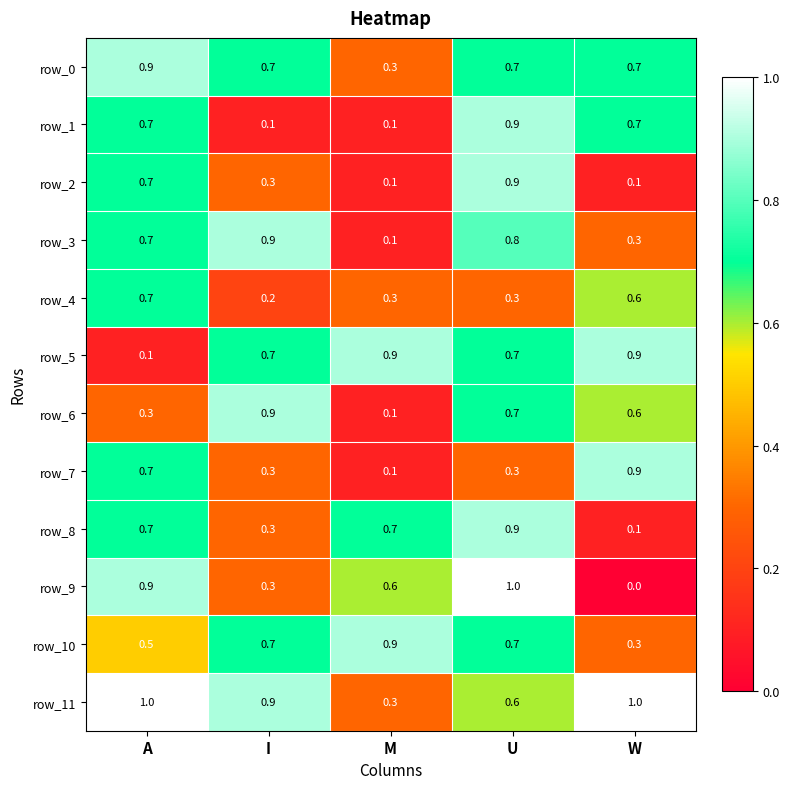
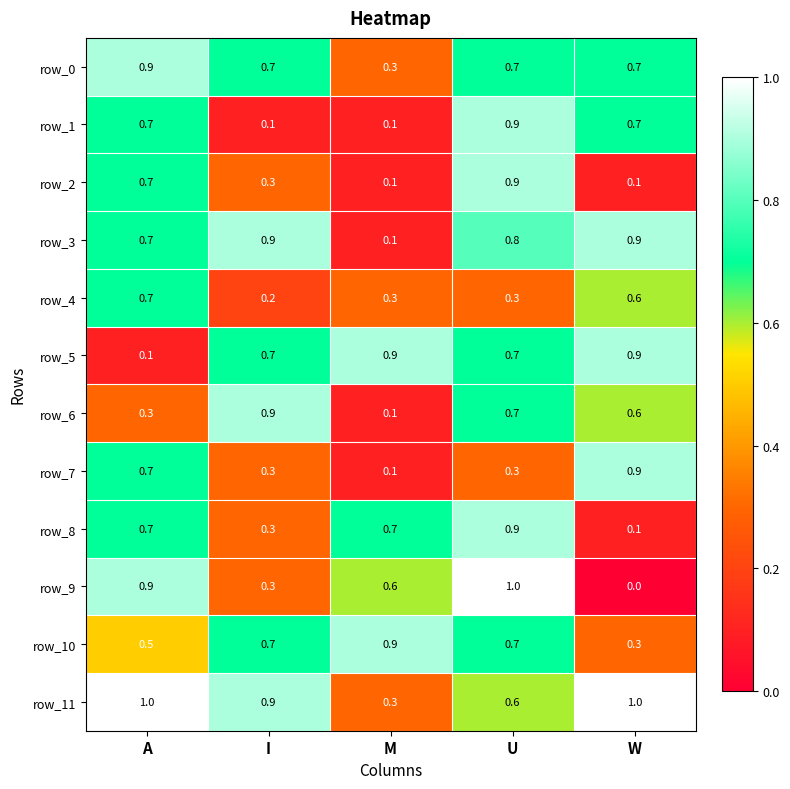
row_3, W: 0.3 -> 0.9
